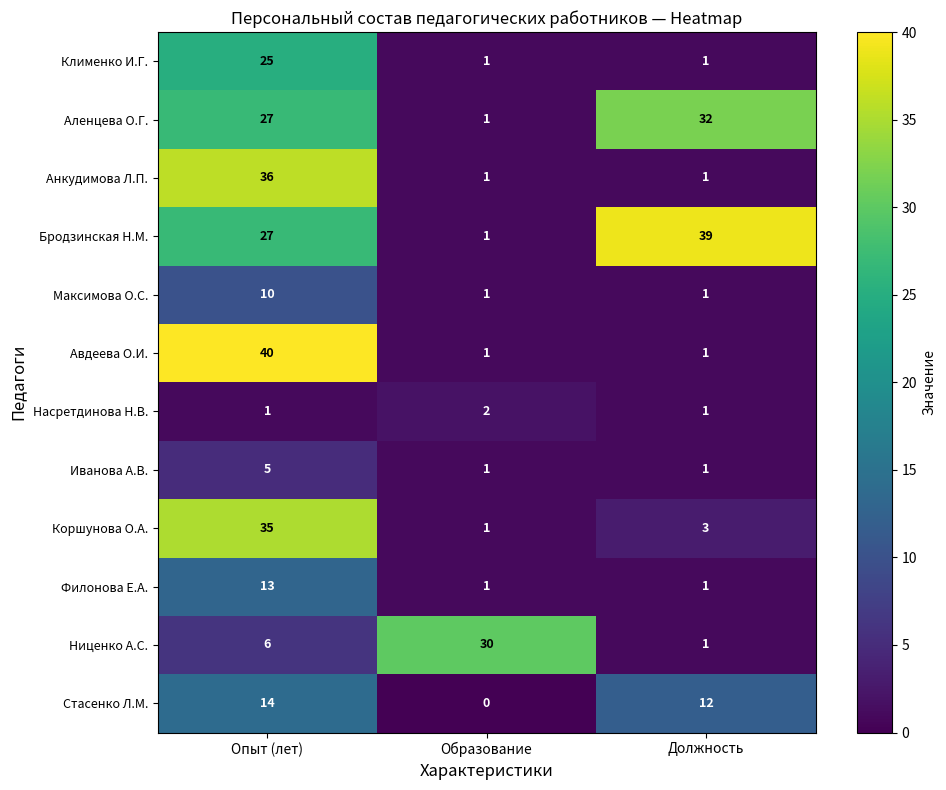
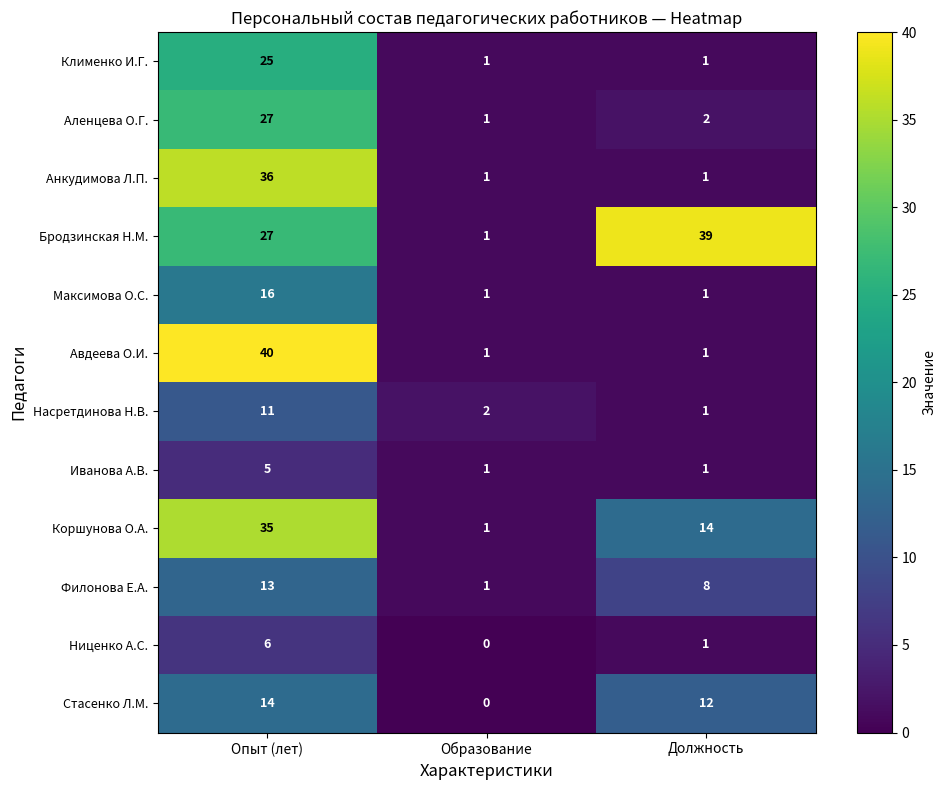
Аленцева О.Г., Должность: 32 -> 2
Максимова О.С., Опыт (лет): 10 -> 16
Насретдинова Н.В., Опыт (лет): 1 -> 11
Коршунова О.А., Должность: 3 -> 14
Филонова Е.А., Должность: 1 -> 8
Ниценко А.С., Образование: 30 -> 0
